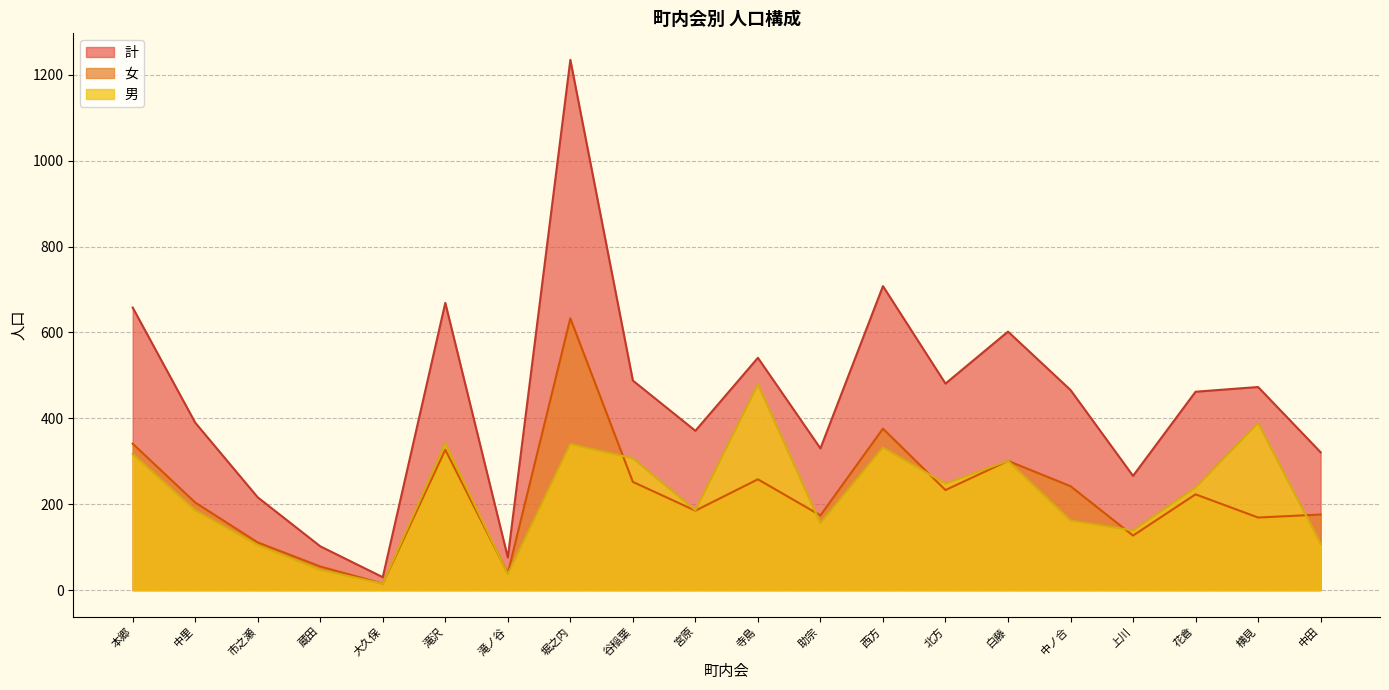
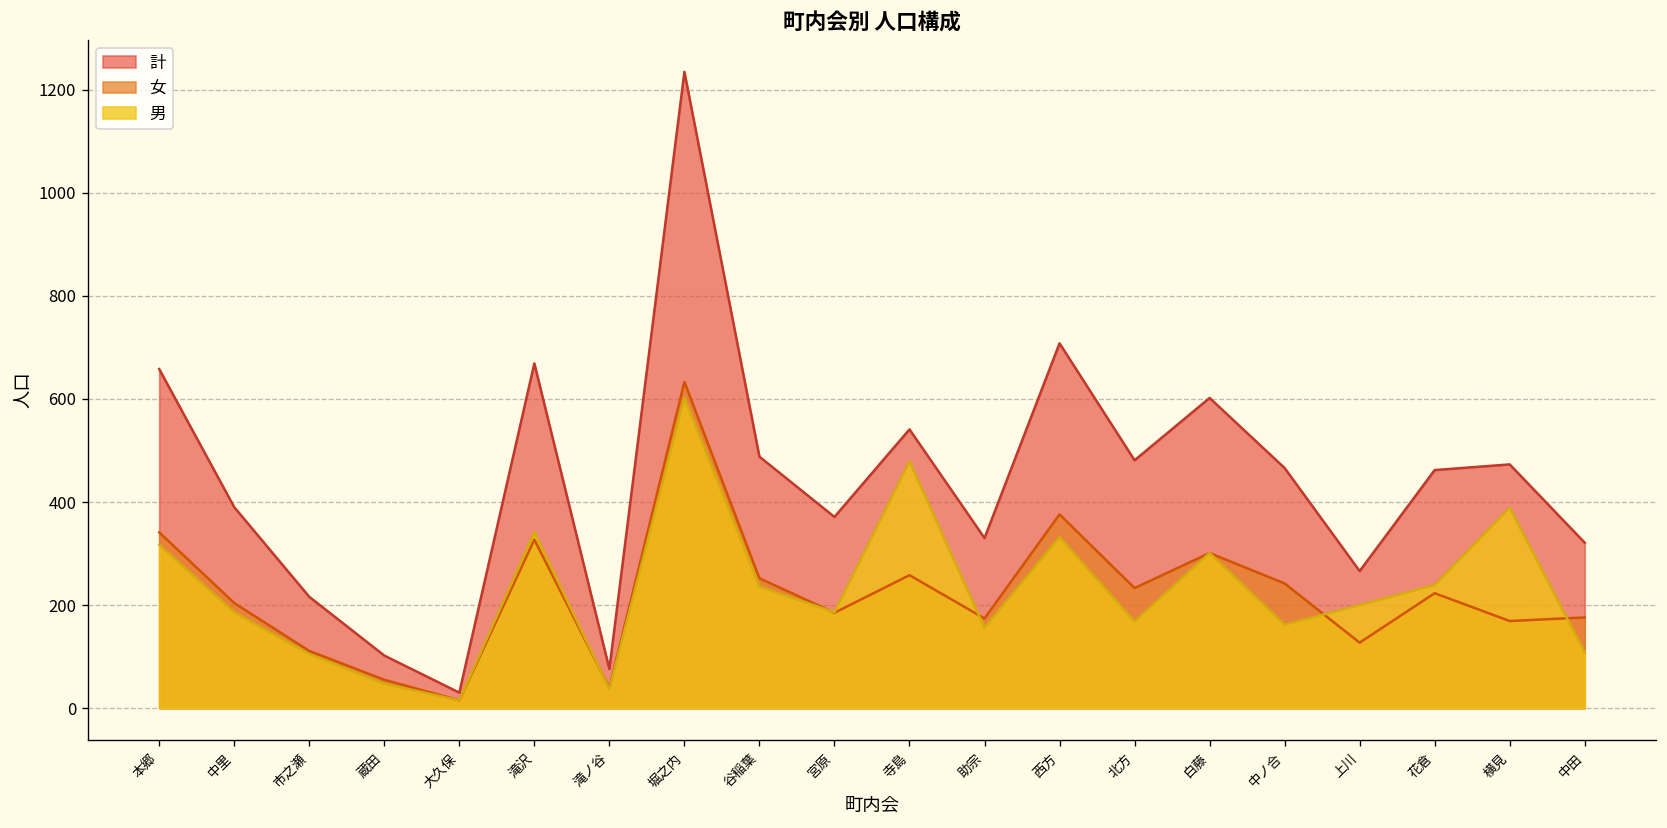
男, 堀之内: 340 -> 600
男, 谷稲葉: 310 -> 240
男, 北方: 250 -> 170
男, 上川: 140 -> 200
